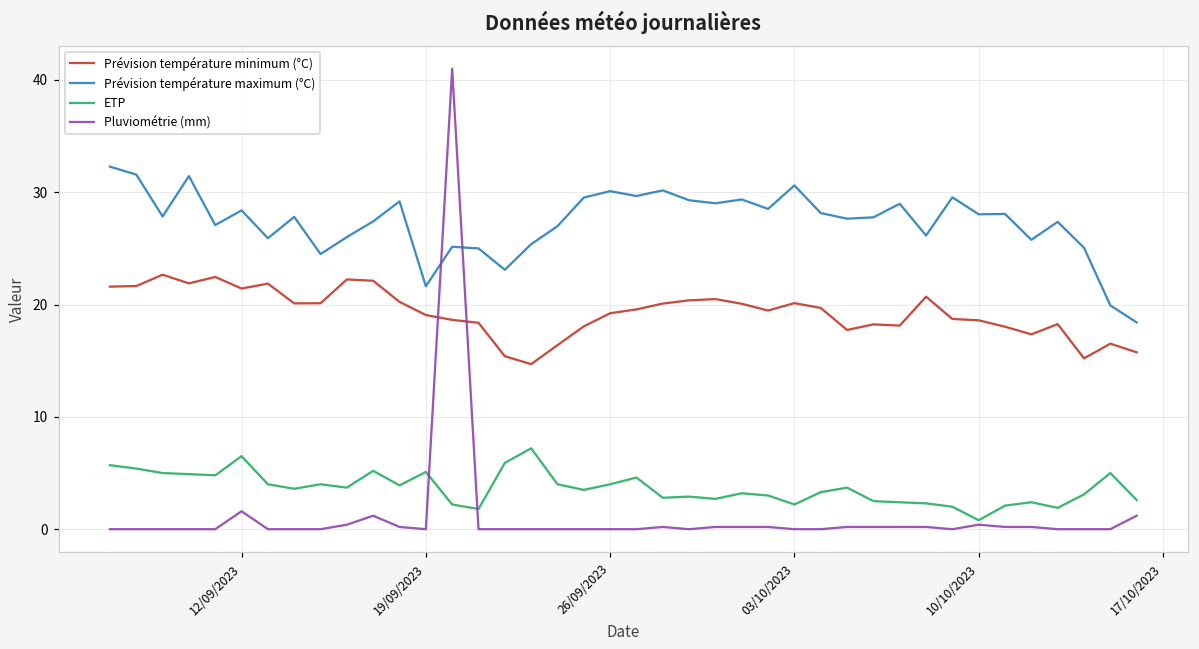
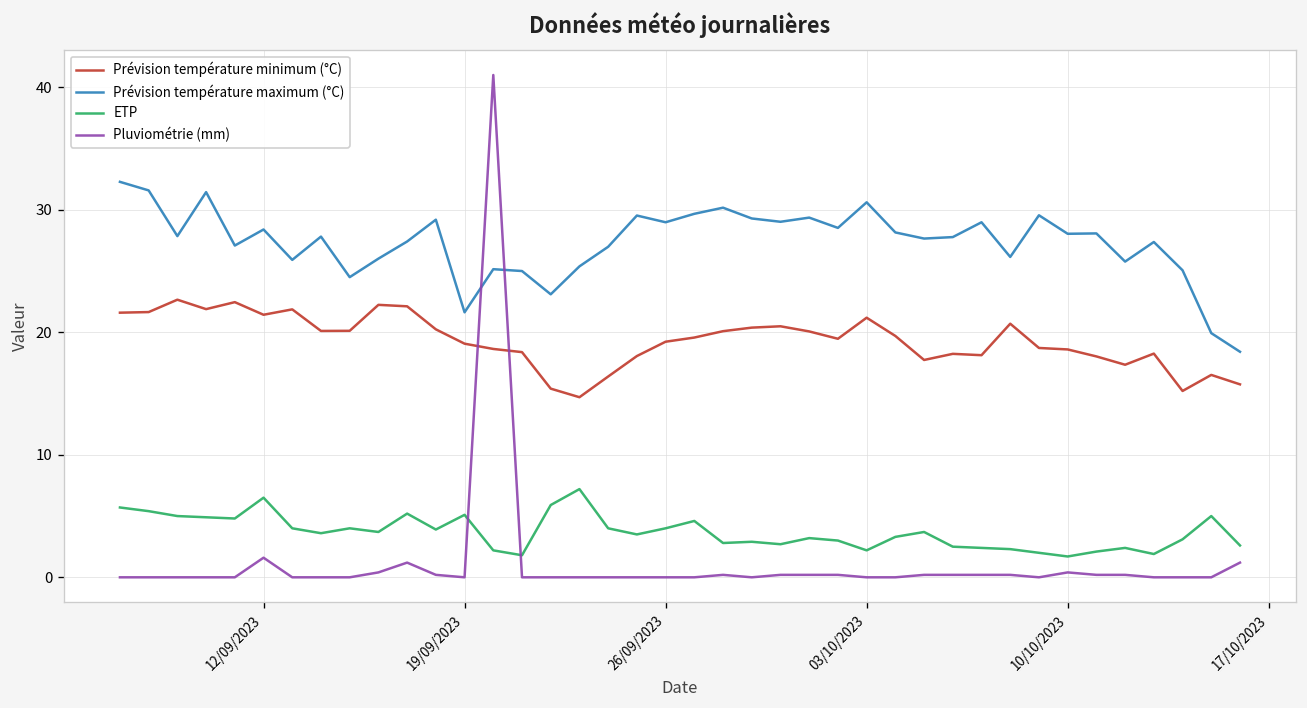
Prévision température maximum (°C), 26/09/2023: 30.1 -> 29.0
Prévision température minimum (°C), 03/10/2023: 20.1 -> 21.2
ETP, 10/10/2023: 0.8 -> 1.7
